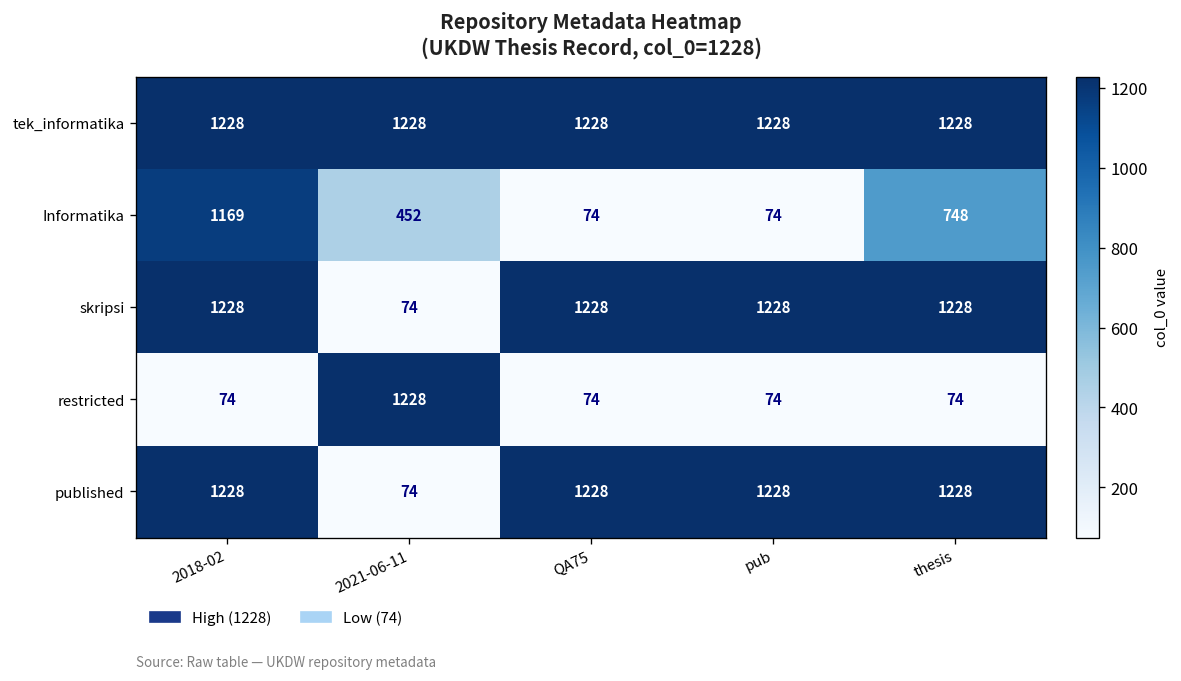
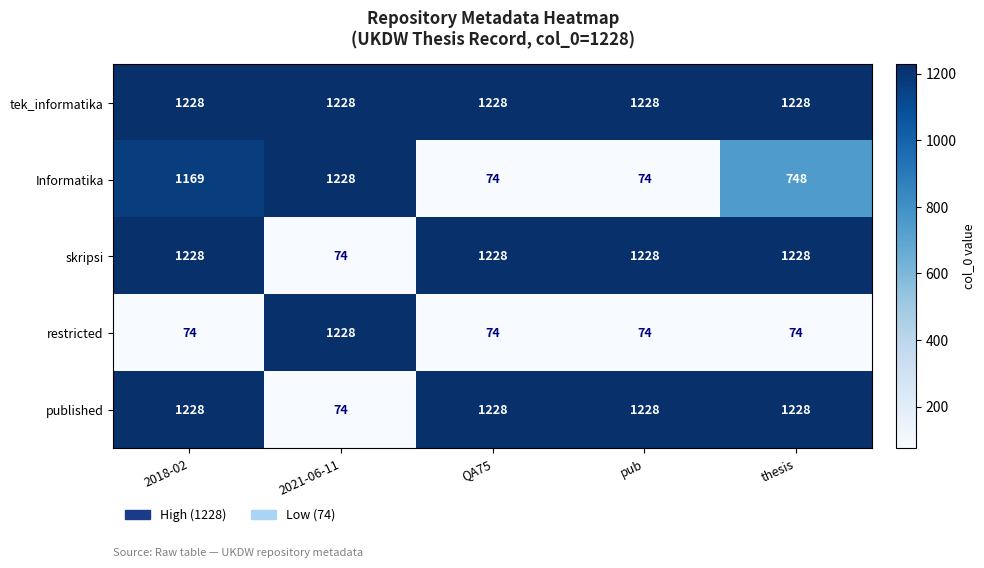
Informatika, 2021-06-11: 452 -> 1228
